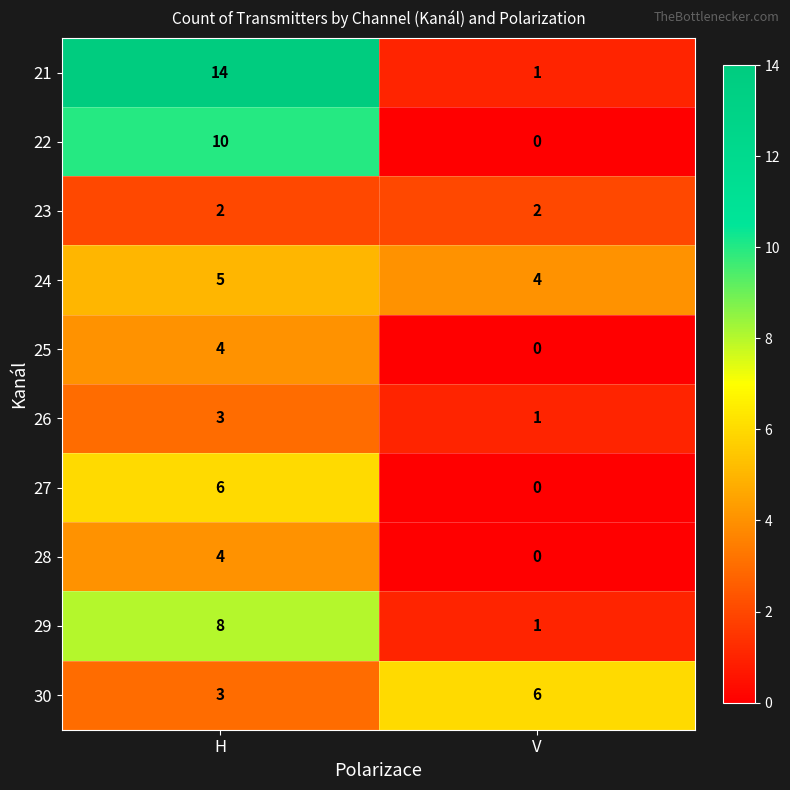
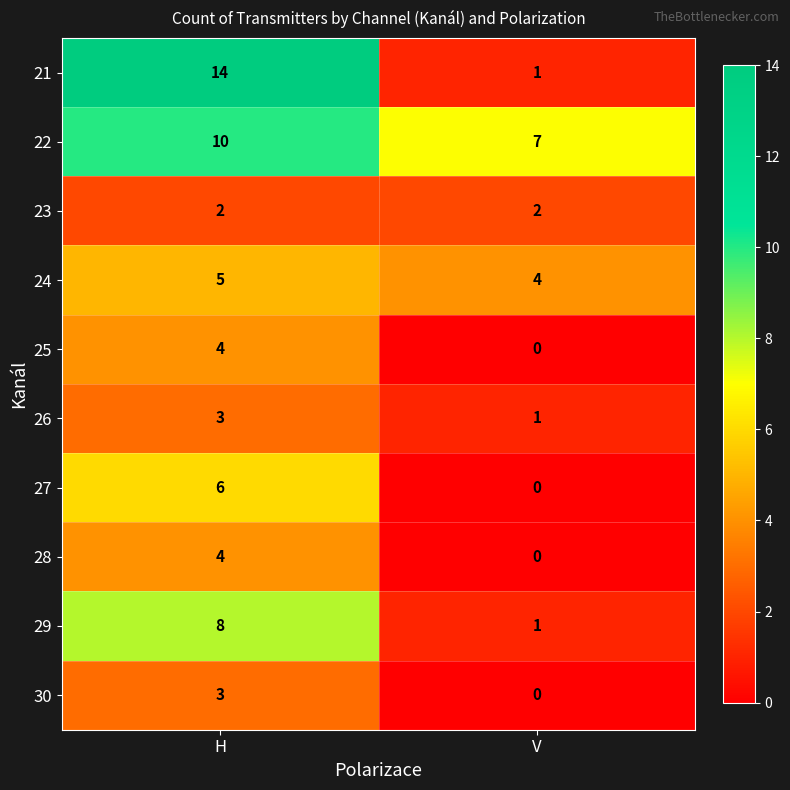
22, V: 0 -> 7
30, V: 6 -> 0
